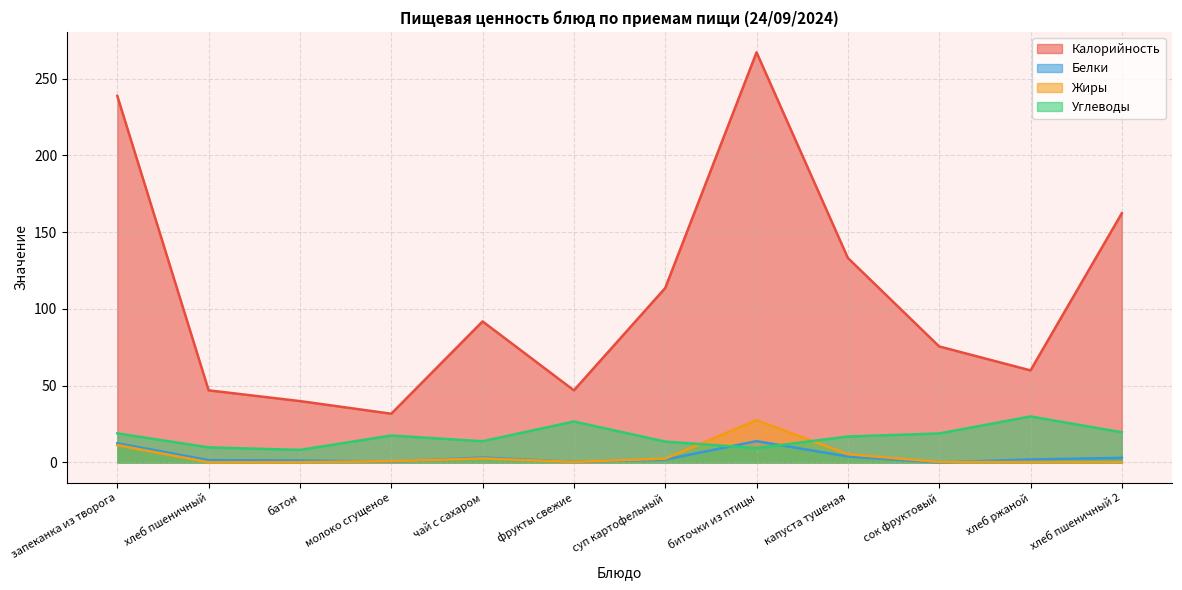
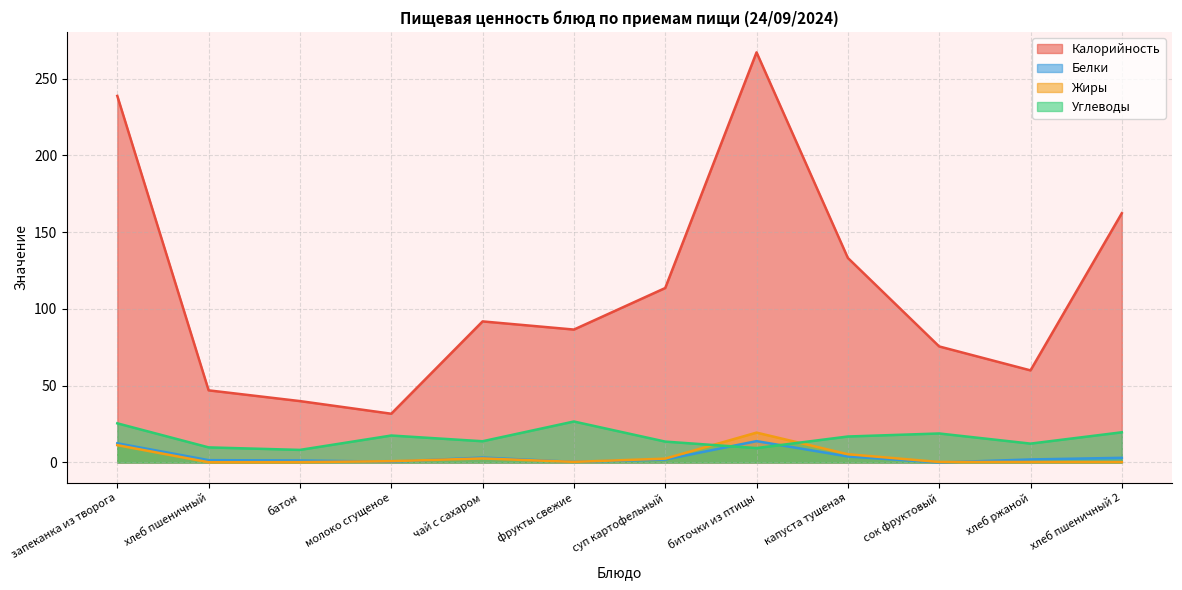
Углеводы, запеканка из творога: 19 -> 26
Калорийность, фрукты свежие: 47 -> 87
Жиры, биточки из птицы: 28 -> 19
Углеводы, хлеб ржаной: 30 -> 12
